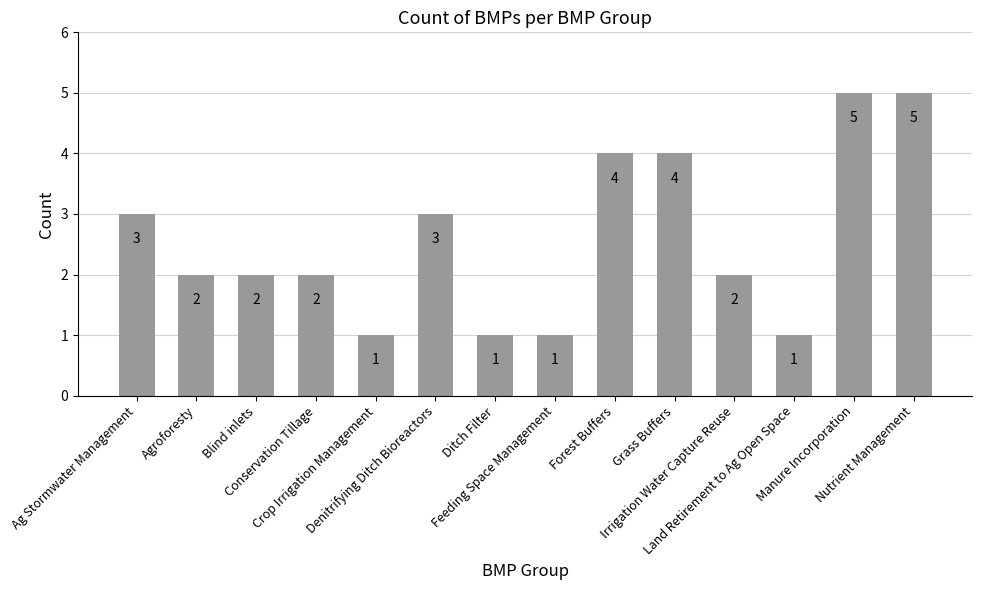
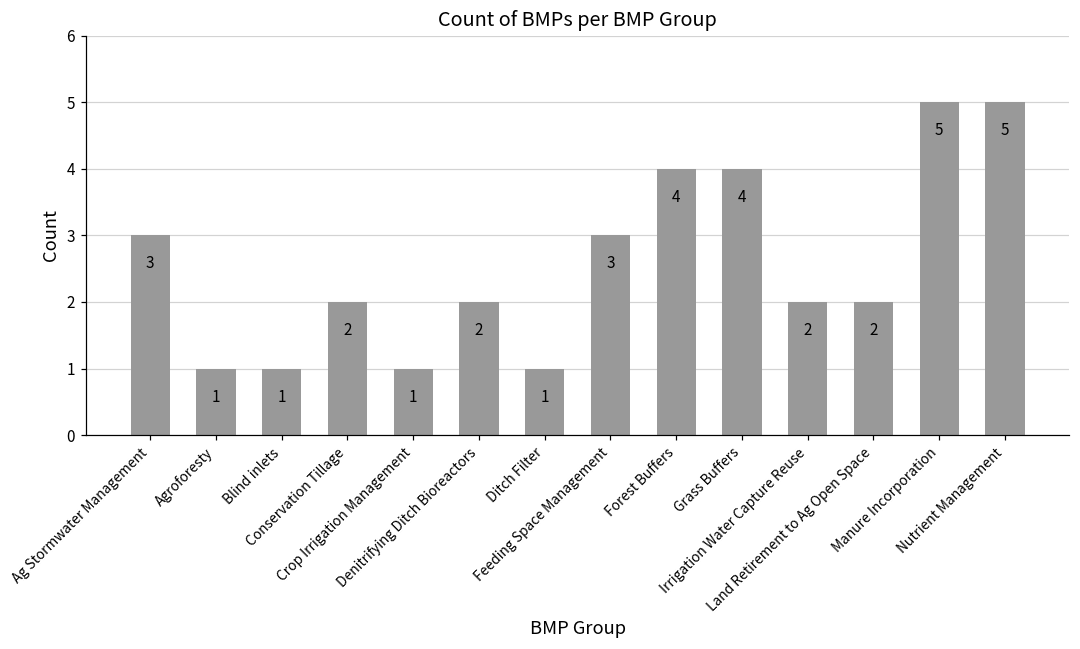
Agroforesty: 2 -> 1
Blind inlets: 2 -> 1
Denitrifying Ditch Bioreactors: 3 -> 2
Feeding Space Management: 1 -> 3
Land Retirement to Ag Open Space: 1 -> 2
